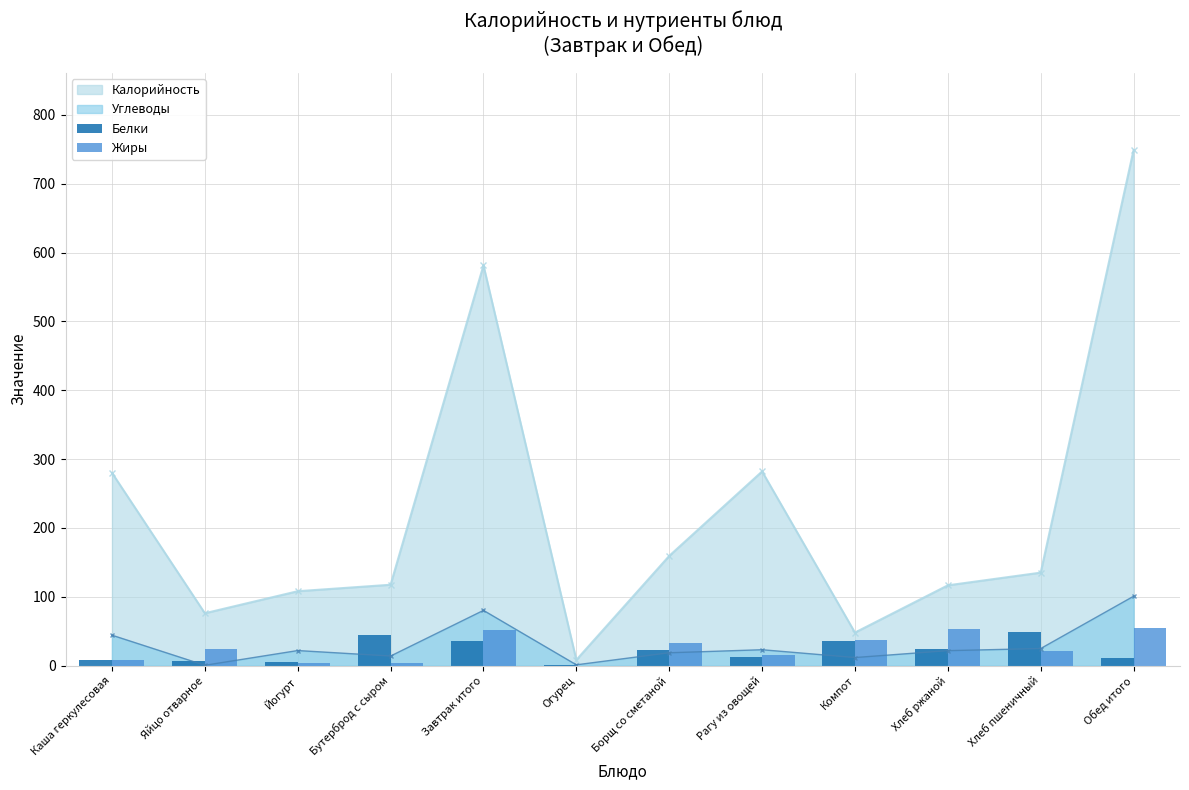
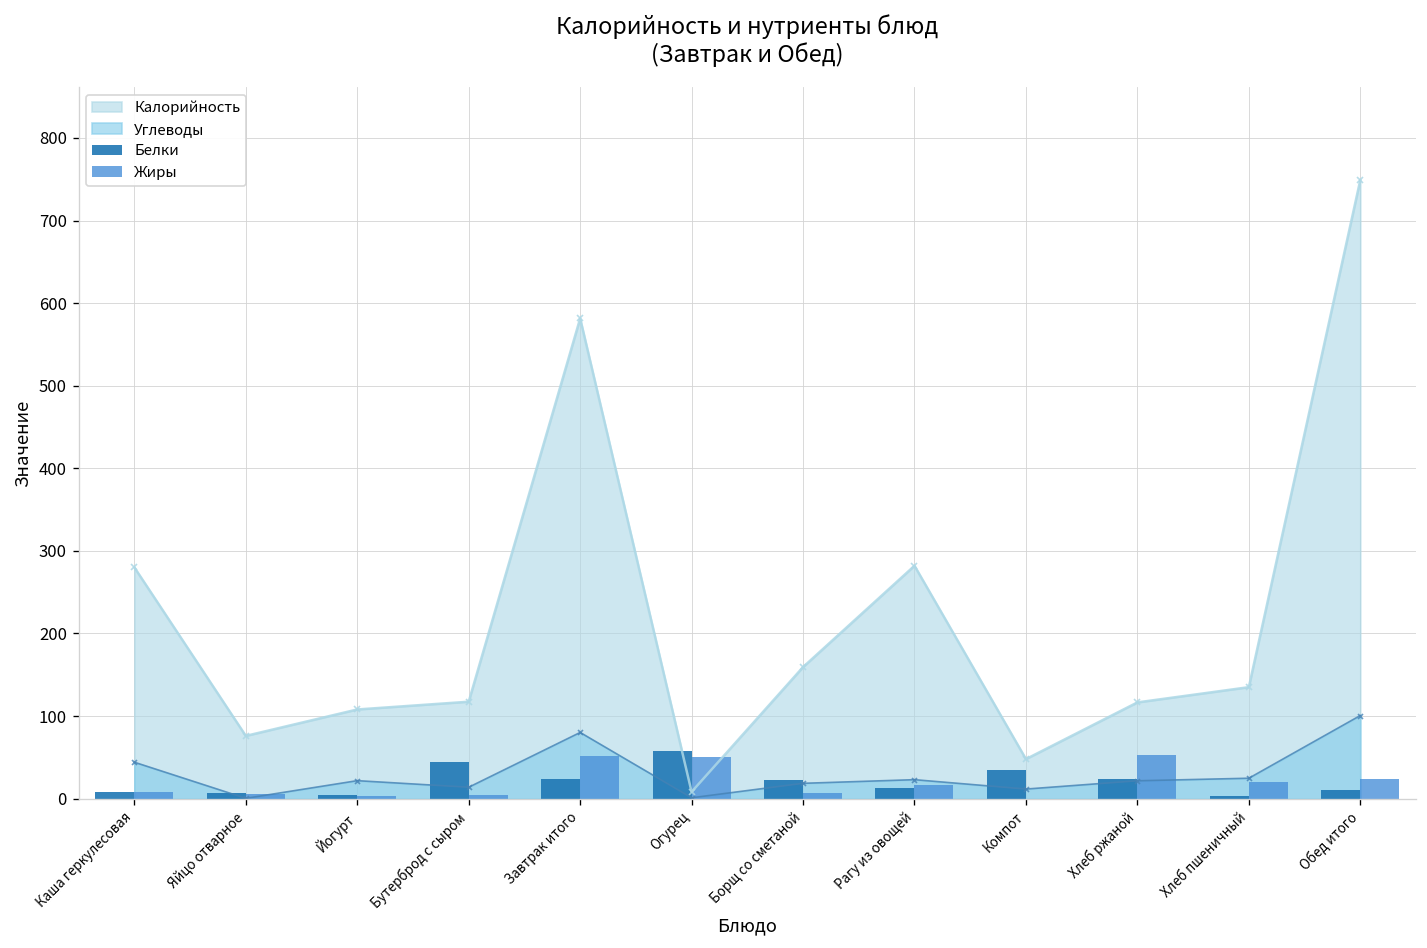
Жиры, Яйцо отварное: 20 -> 10
Белки, Завтрак итого: 40 -> 20
Белки, Огурец: 0 -> 60
Жиры, Огурец: 0 -> 50
Жиры, Борщ со сметаной: 30 -> 10
Жиры, Компот: 40 -> 0
Белки, Хлеб пшеничный: 50 -> 0
Жиры, Обед итого: 50 -> 20
